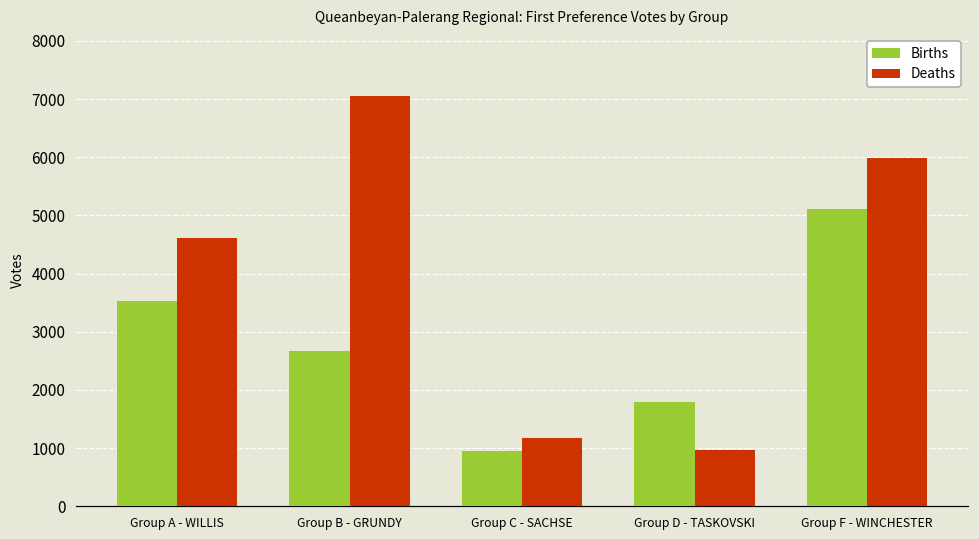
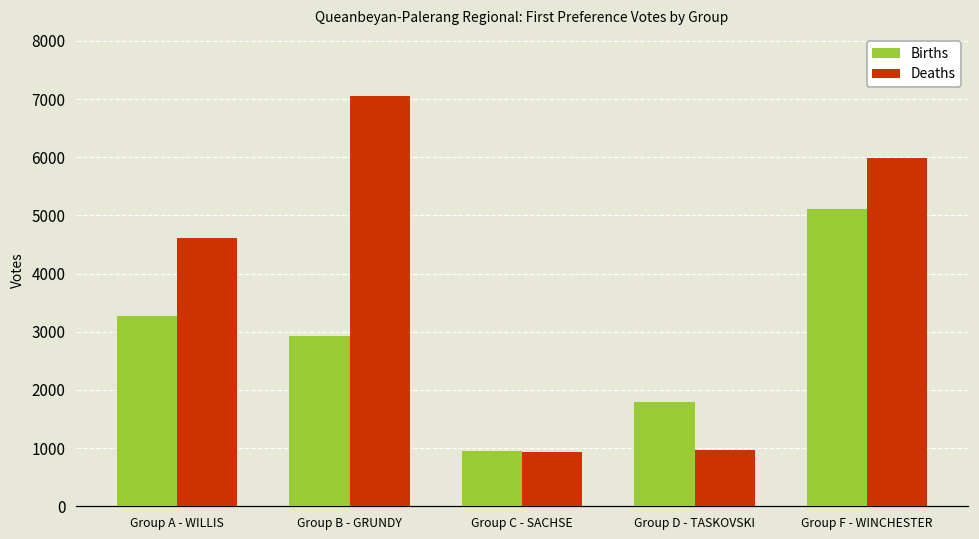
Births, Group A - WILLIS: 3500 -> 3300
Births, Group B - GRUNDY: 2700 -> 2900
Deaths, Group C - SACHSE: 1200 -> 900
